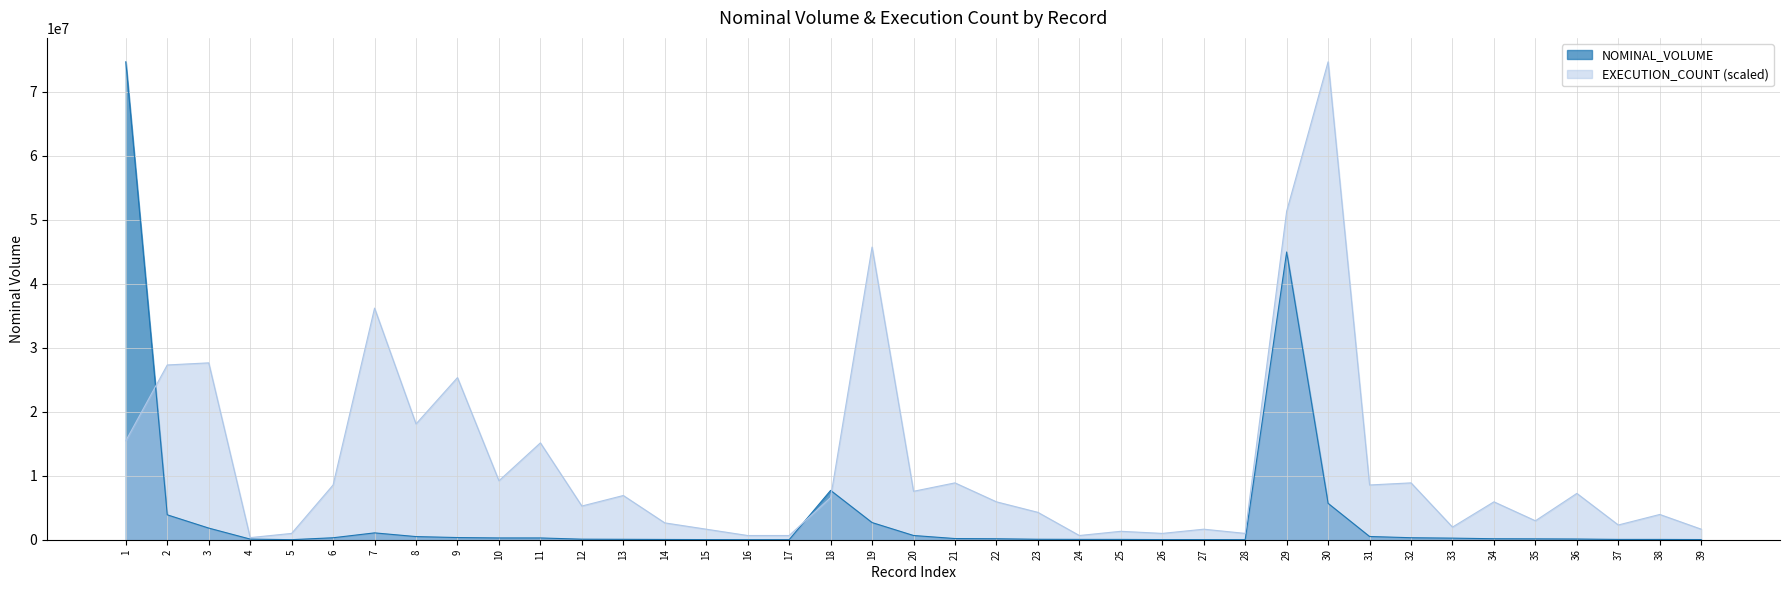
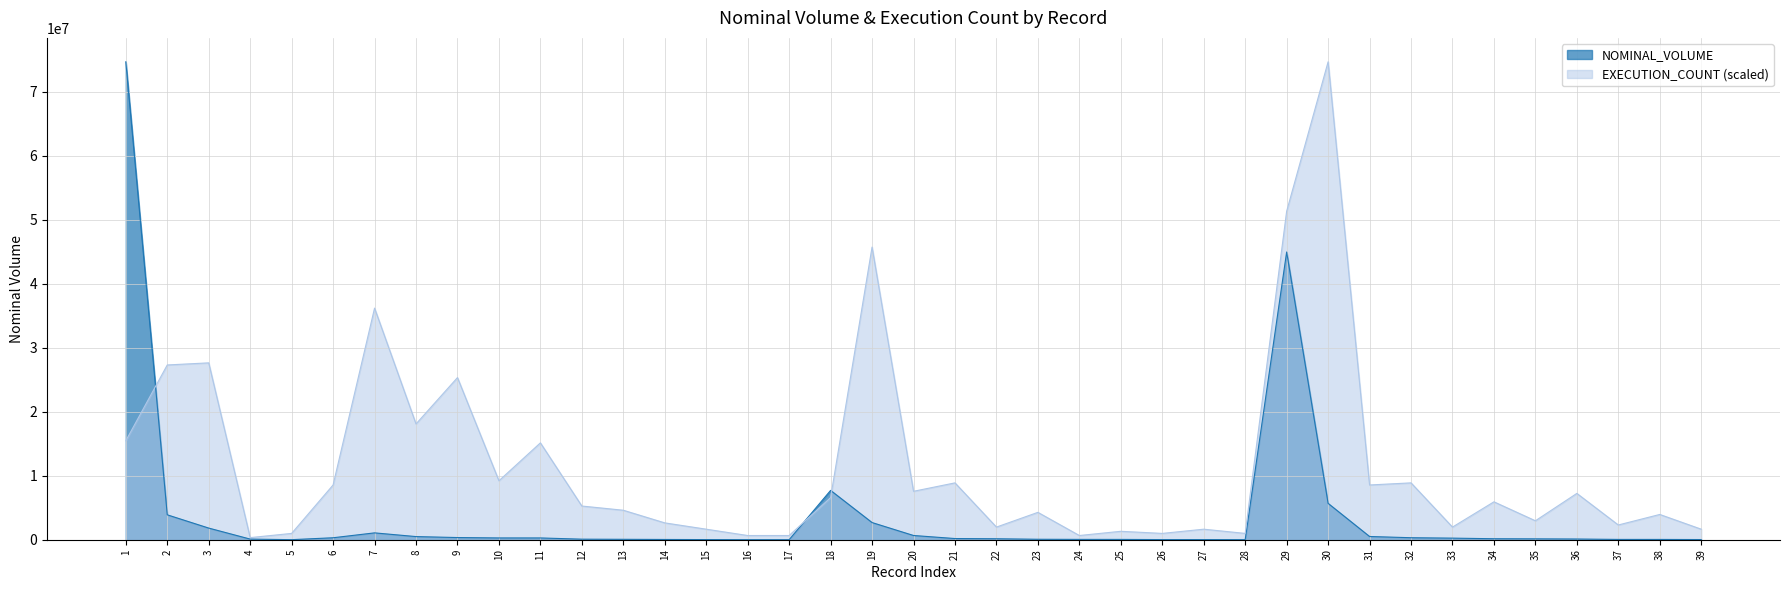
EXECUTION_COUNT (scaled), 13: 7000000 -> 5000000
EXECUTION_COUNT (scaled), 22: 6000000 -> 2000000
